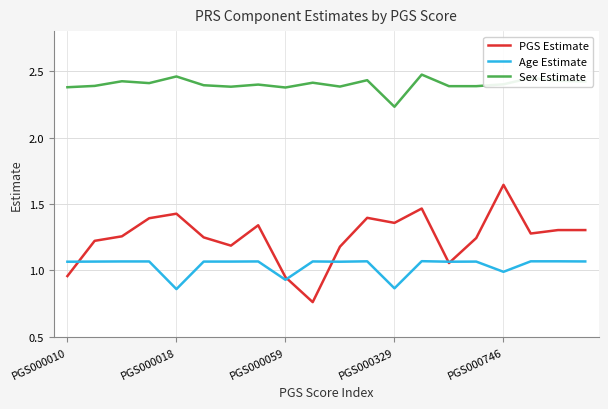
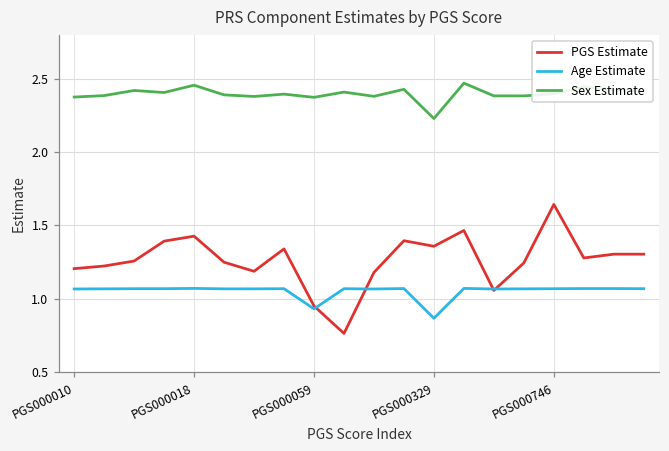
PGS Estimate, PGS000010: 0.96 -> 1.21
Age Estimate, PGS000018: 0.86 -> 1.07
Age Estimate, PGS000746: 0.99 -> 1.07
